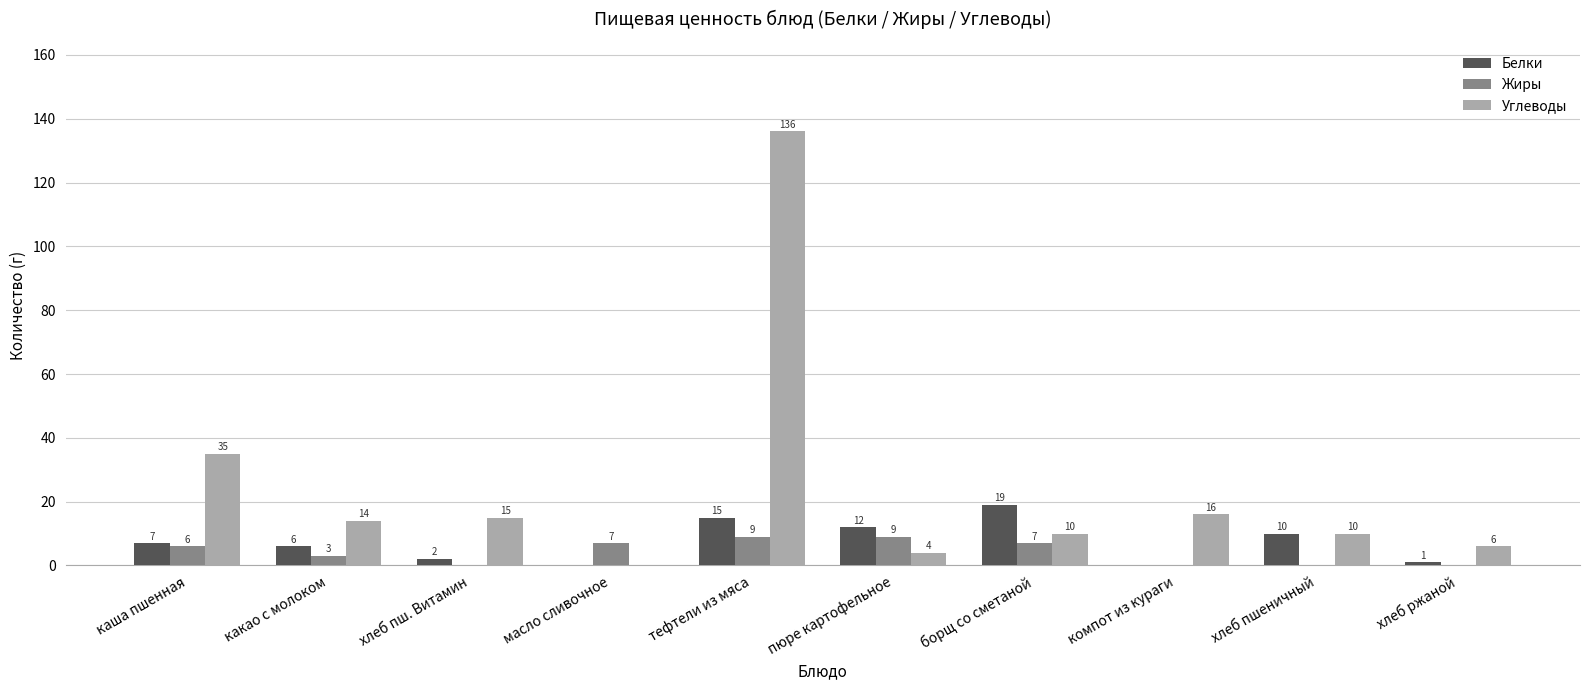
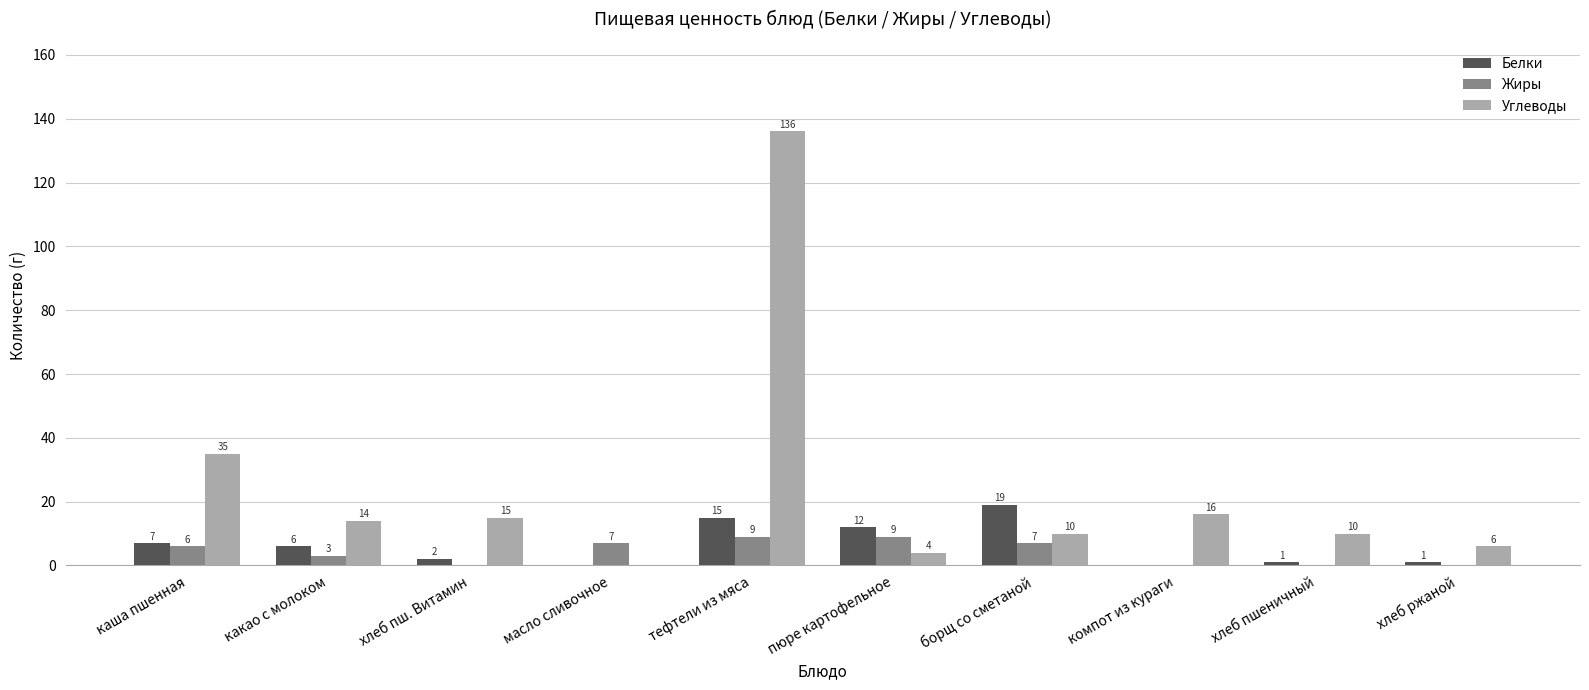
Белки, хлеб пшеничный: 10 -> 1
